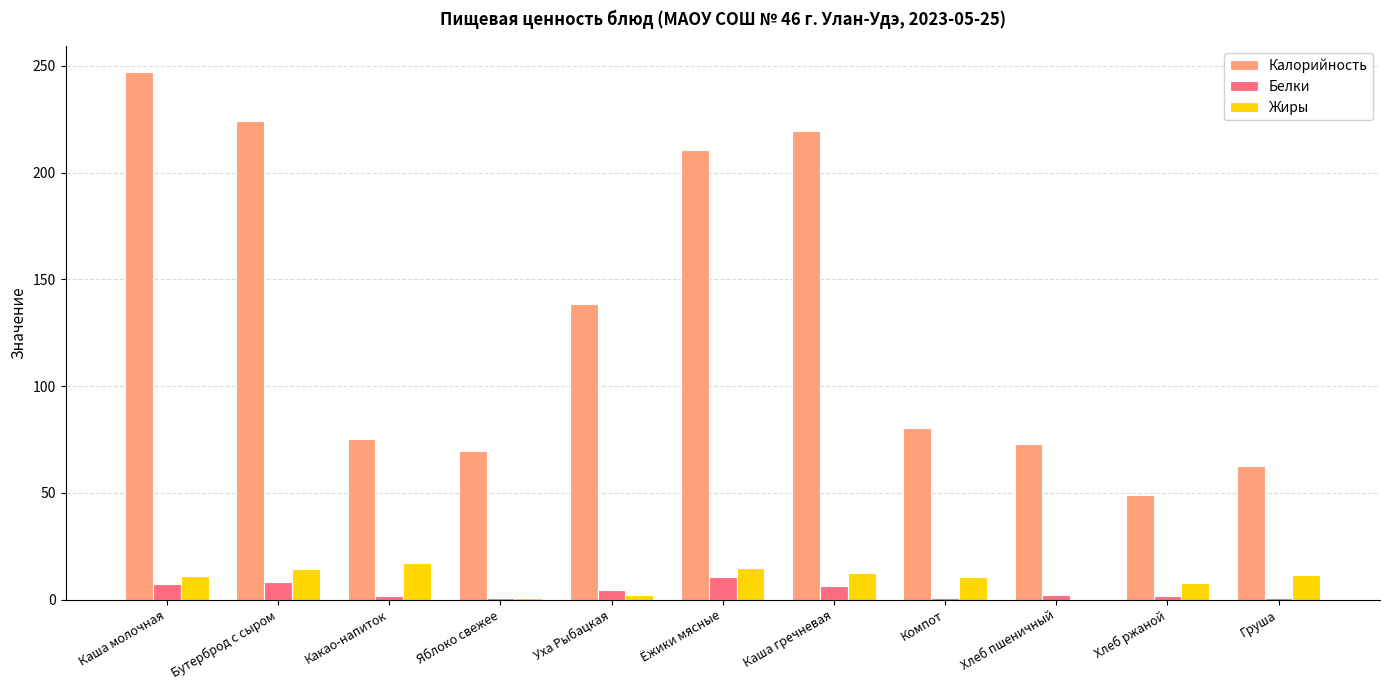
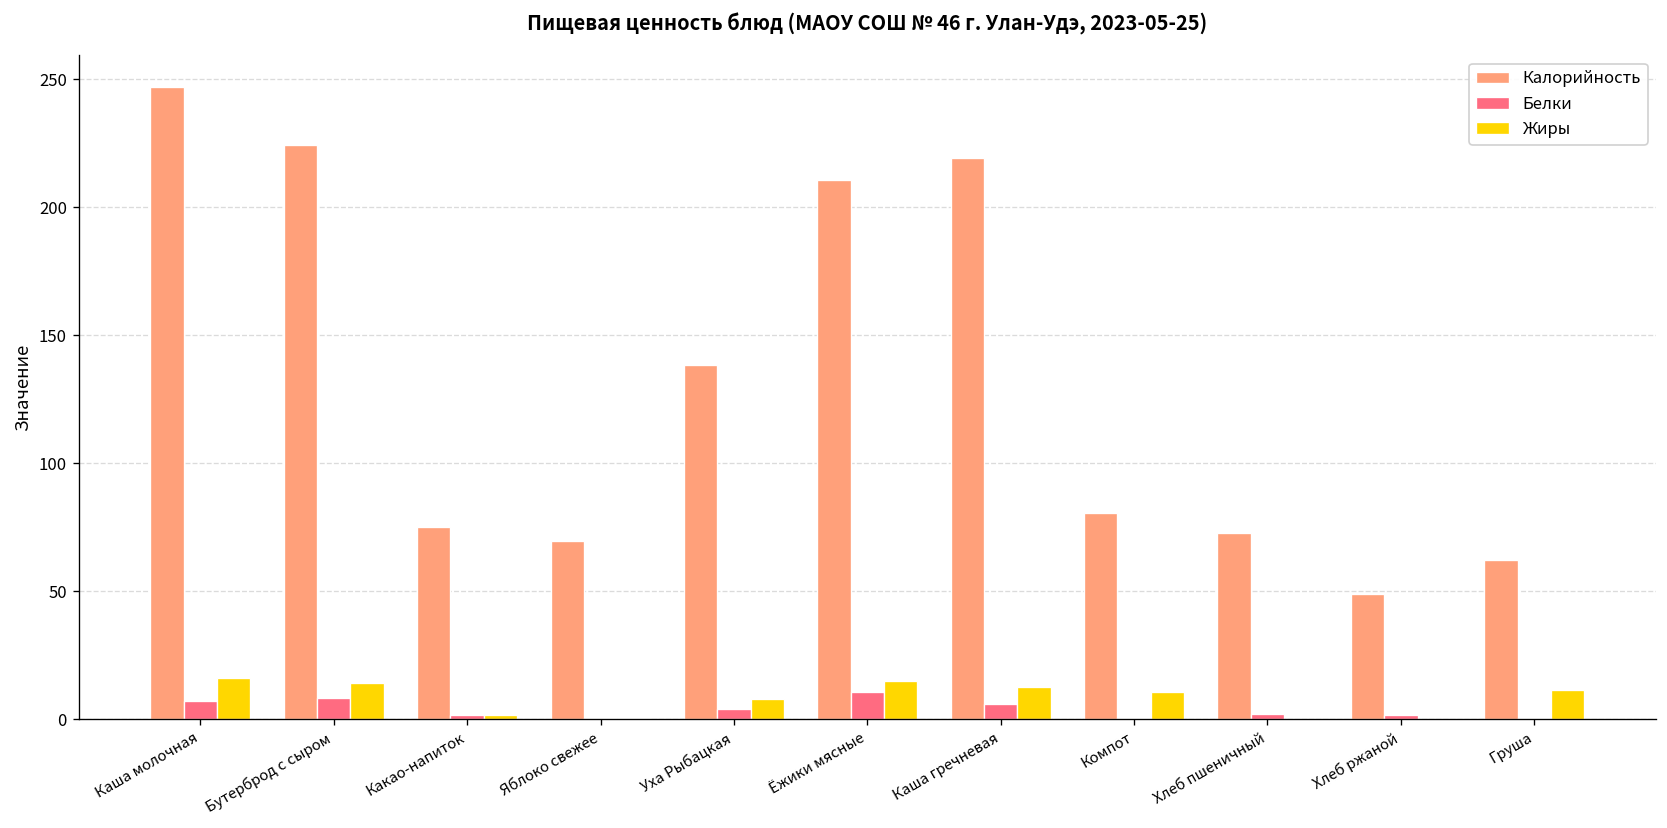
Жиры, Каша молочная: 11 -> 16
Жиры, Какао-напиток: 17 -> 2
Жиры, Уха Рыбацкая: 2 -> 8
Жиры, Хлеб ржаной: 8 -> 0
